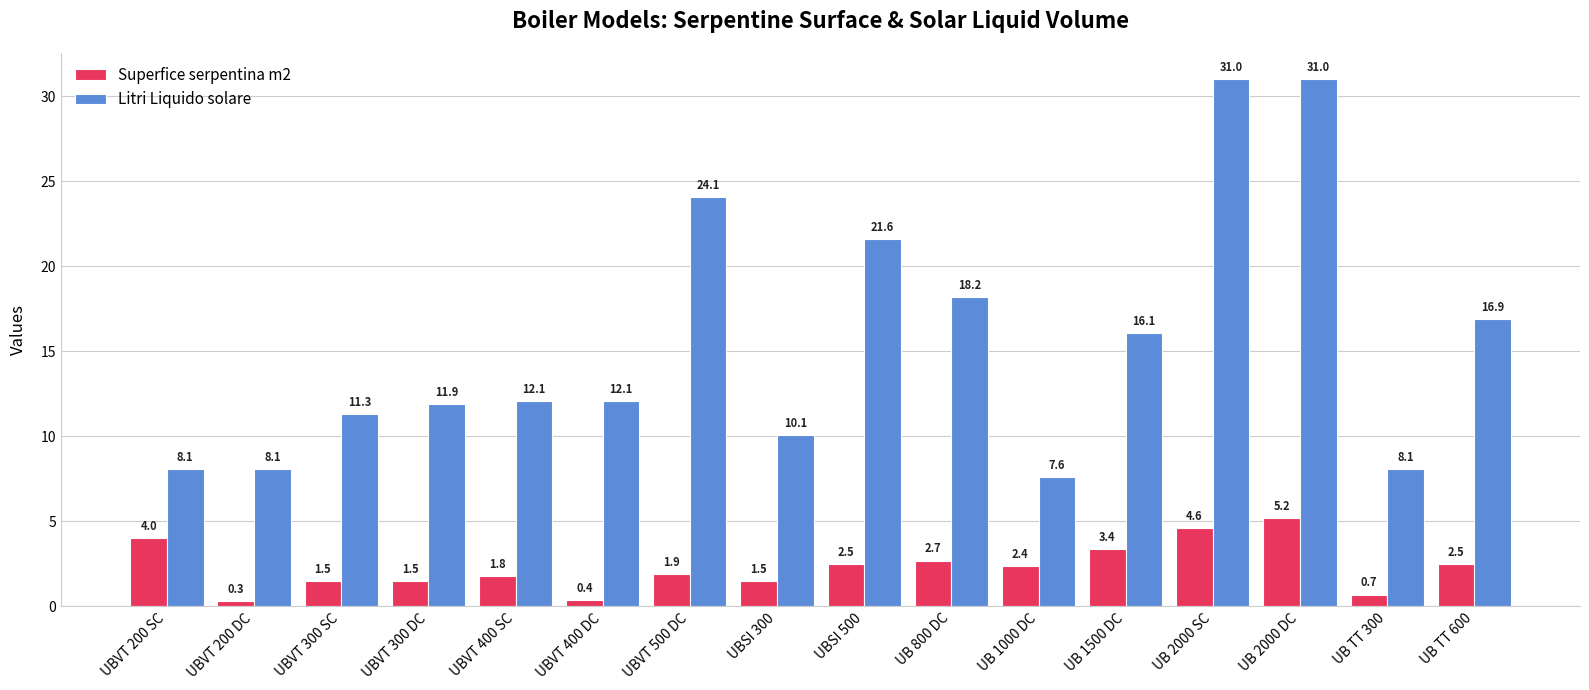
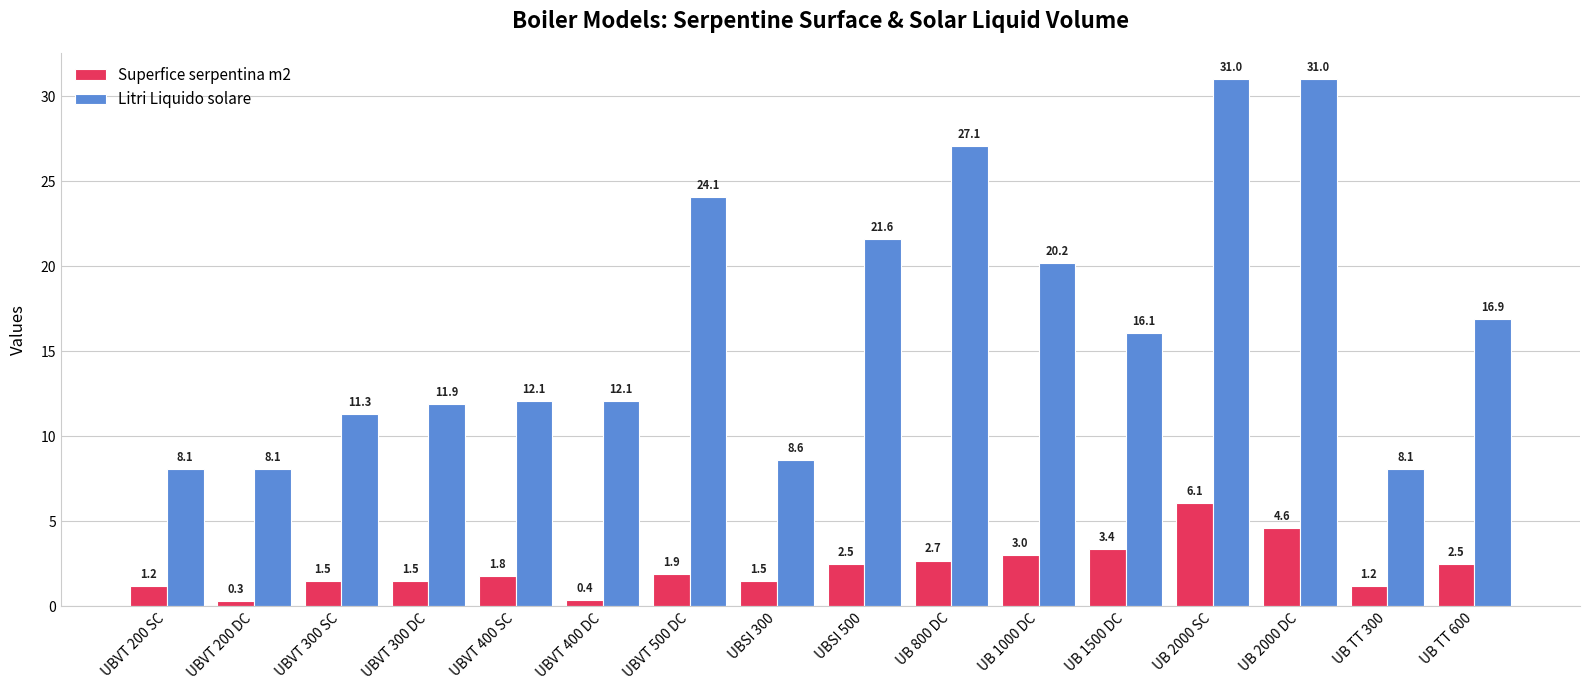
Superfice serpentina m2, UBVT 200 SC: 4.0 -> 1.2
Litri Liquido solare, UBSI 300: 10.1 -> 8.6
Litri Liquido solare, UB 800 DC: 18.2 -> 27.1
Superfice serpentina m2, UB 1000 DC: 2.4 -> 3.0
Litri Liquido solare, UB 1000 DC: 7.6 -> 20.2
Superfice serpentina m2, UB 2000 SC: 4.6 -> 6.1
Superfice serpentina m2, UB 2000 DC: 5.2 -> 4.6
Superfice serpentina m2, UB TT 300: 0.7 -> 1.2
